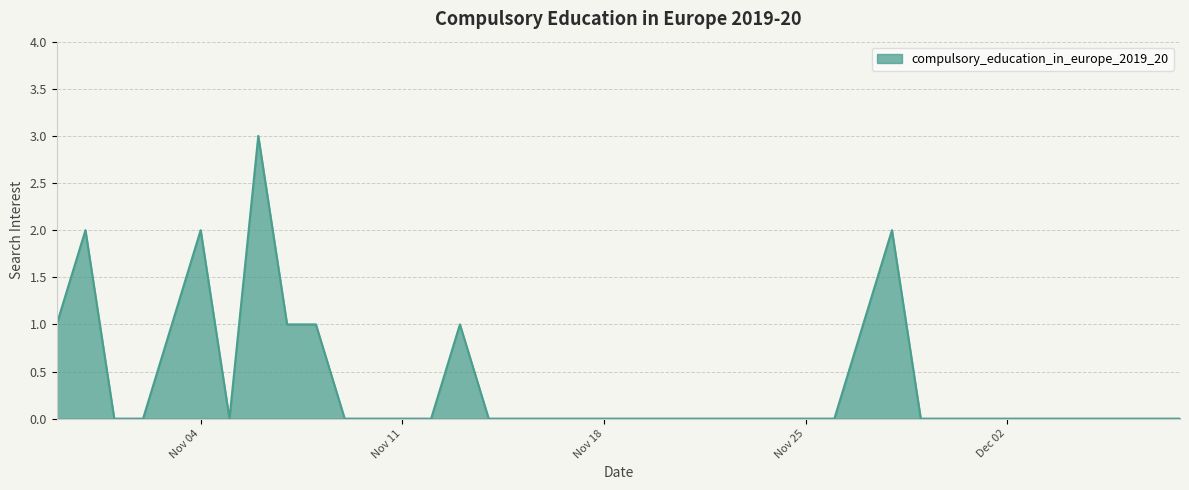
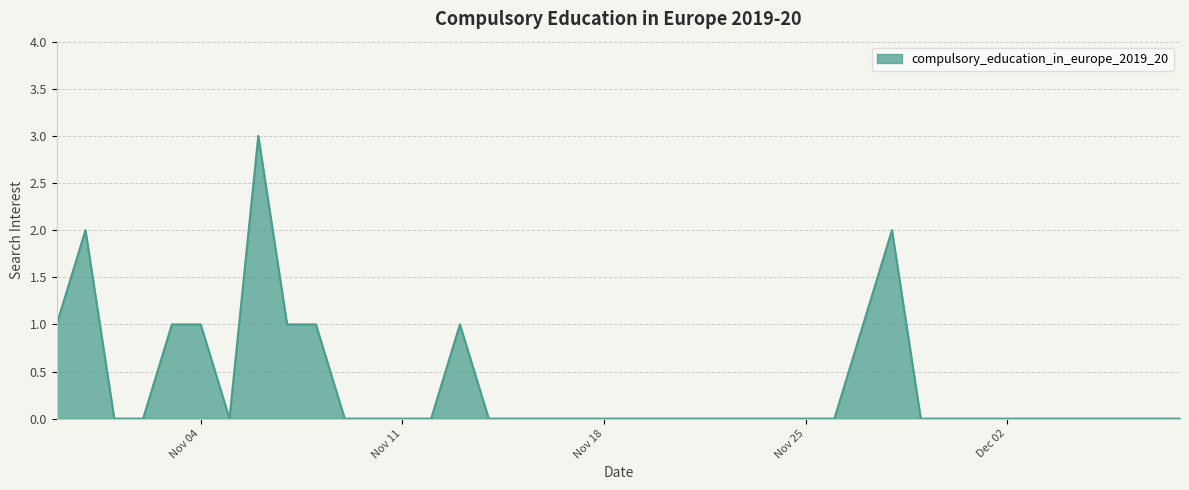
Nov 04: 2 -> 1
